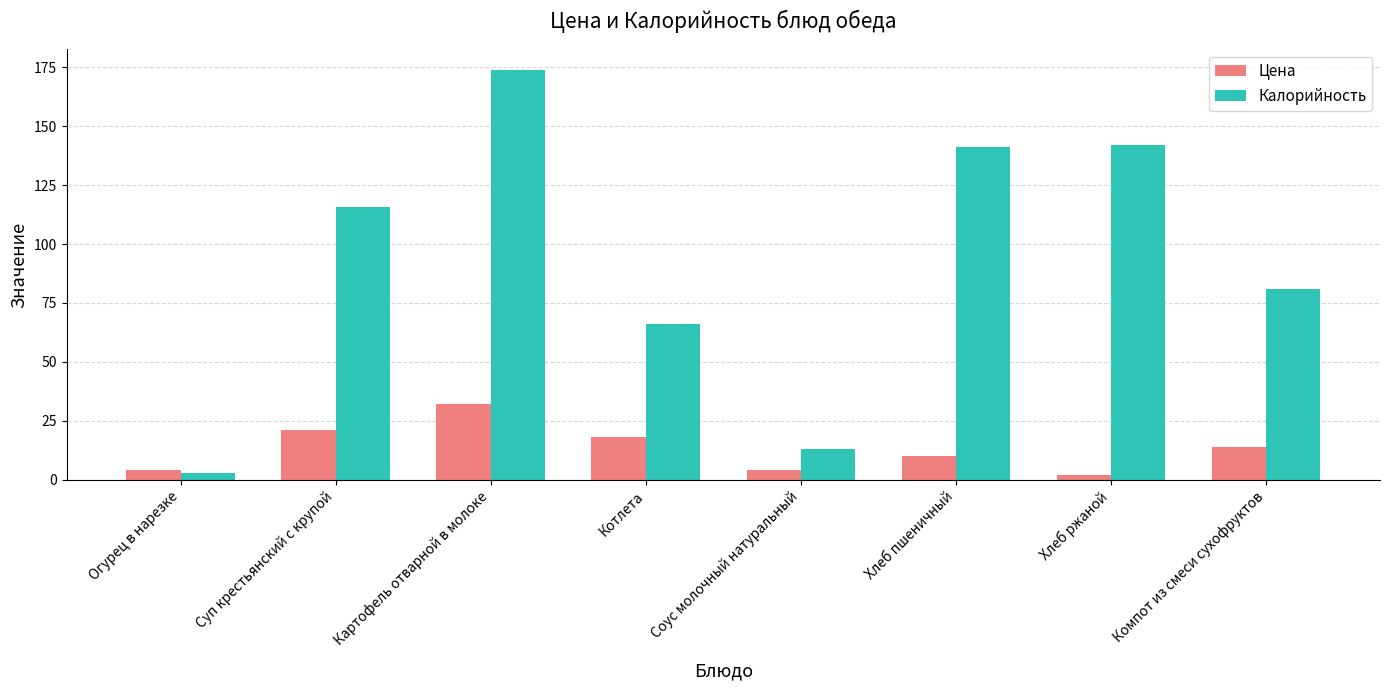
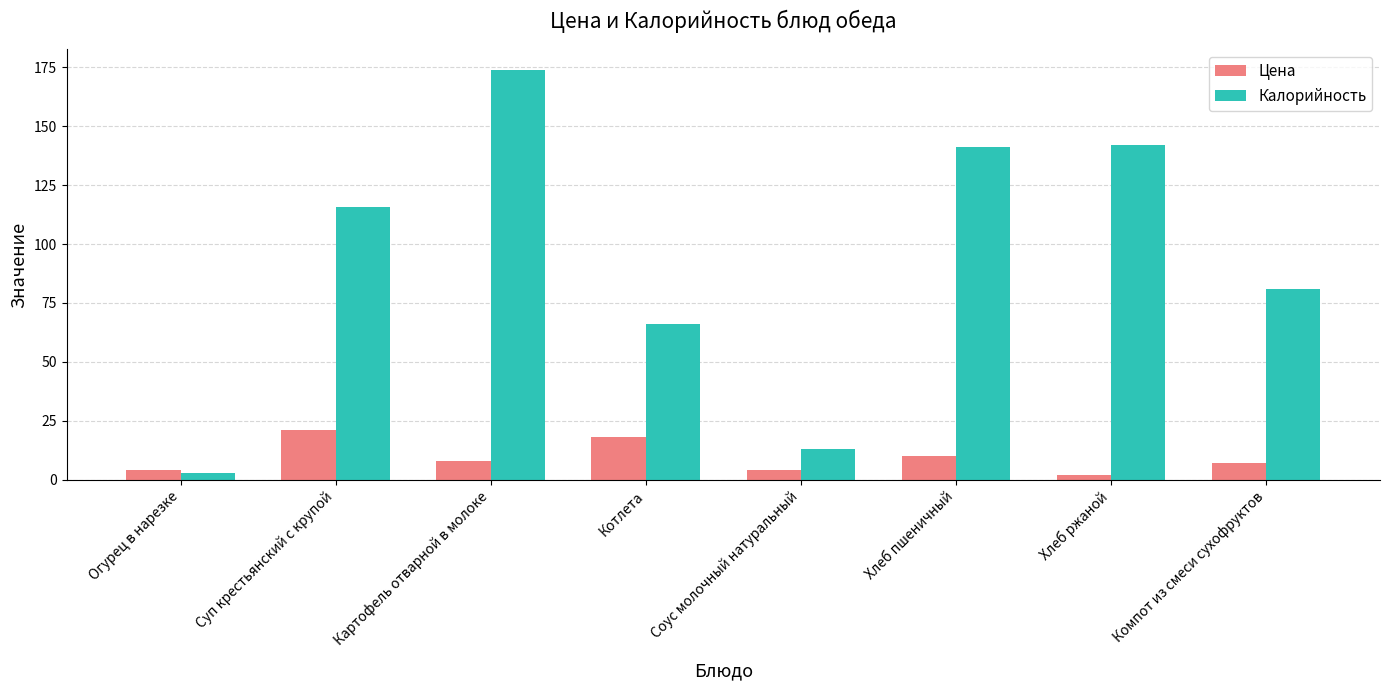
Цена, Картофель отварной в молоке: 32 -> 8
Цена, Компот из смеси сухофруктов: 14 -> 7
